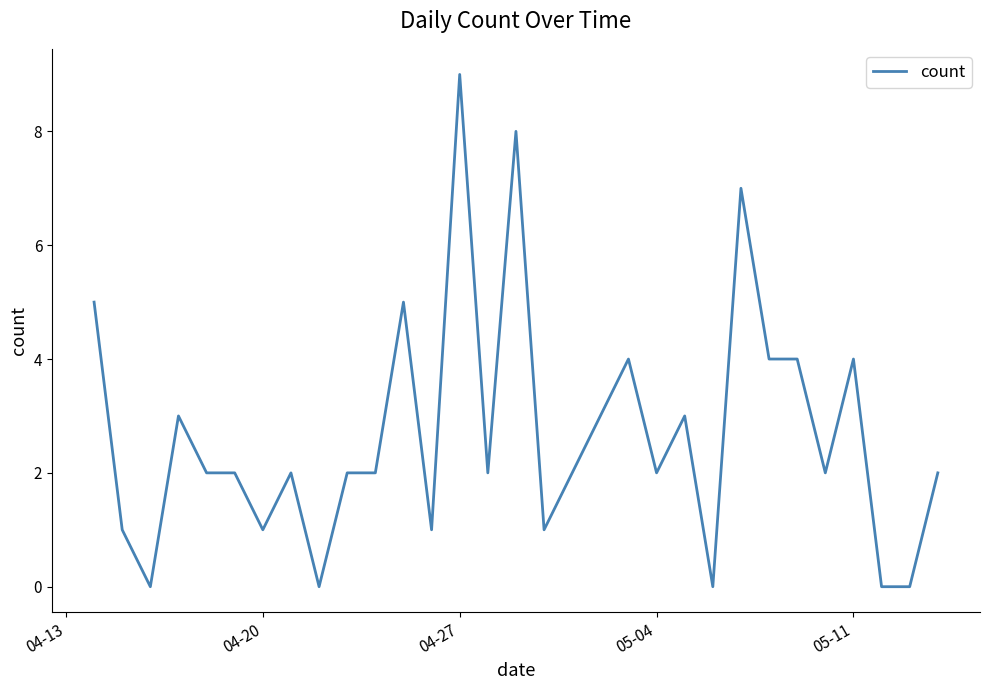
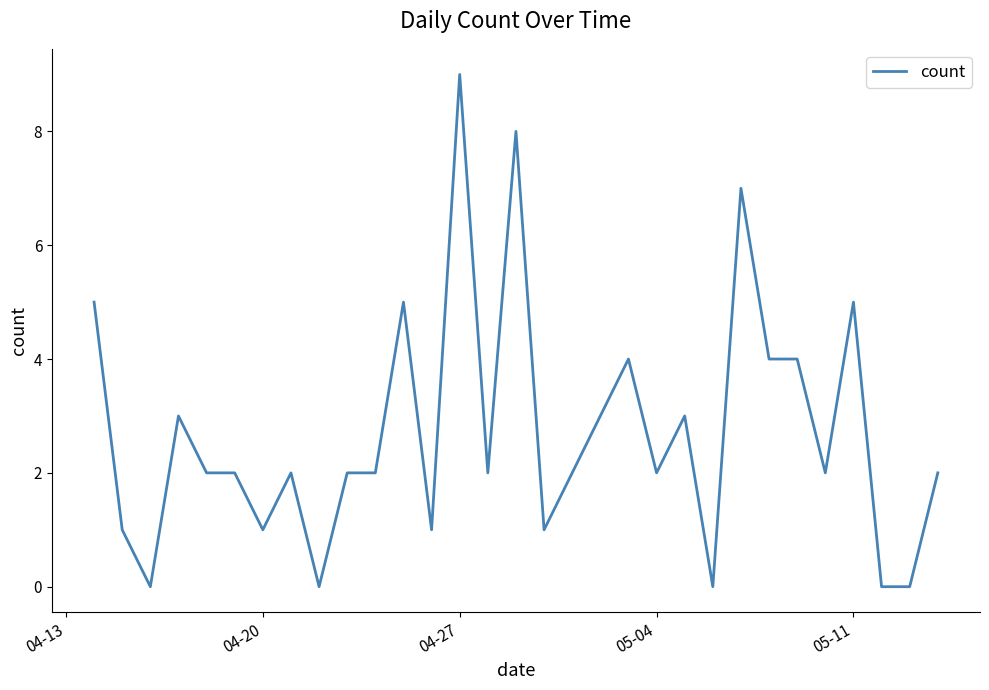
05-11: 4 -> 5
